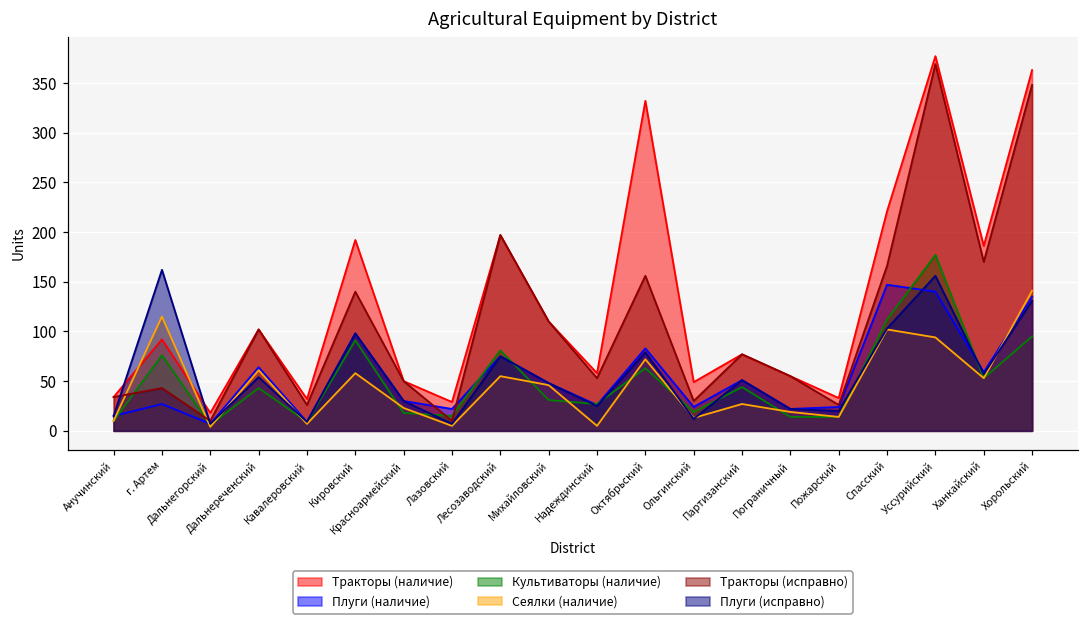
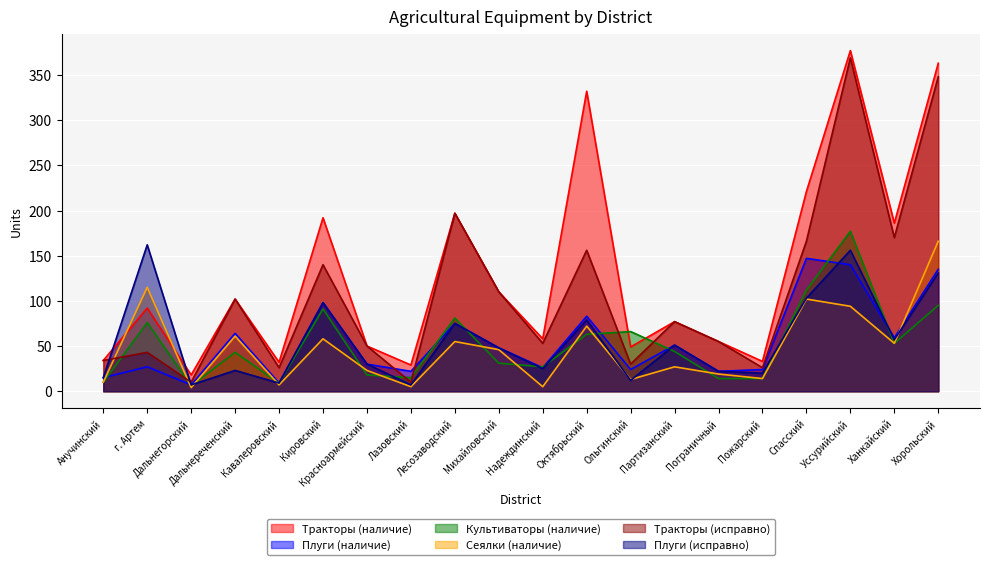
Плуги (исправно), Дальнереченский: 50 -> 20
Культиваторы (наличие), Ольгинский: 20 -> 70
Сеялки (наличие), Хорольский: 140 -> 170
